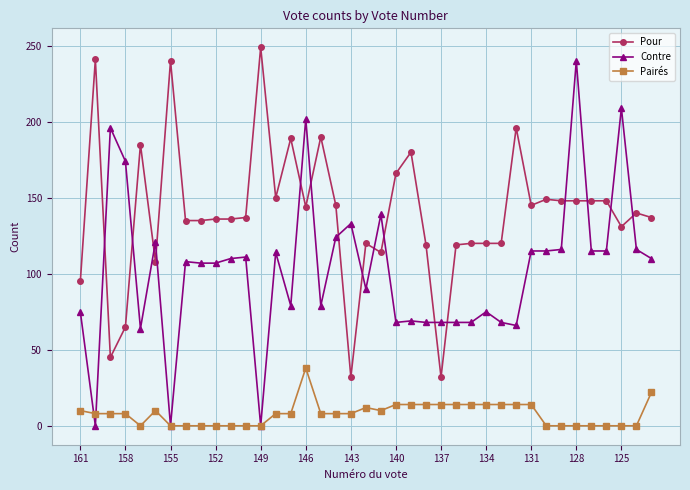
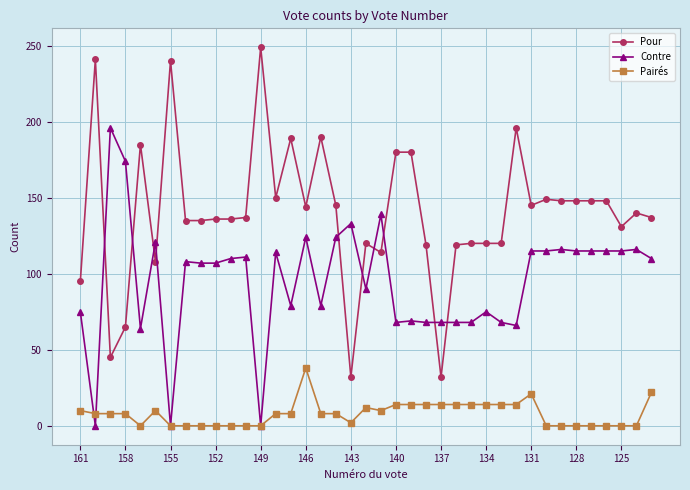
Contre, 146: 202 -> 124
Pairés, 143: 8 -> 2
Pour, 140: 166 -> 180
Pairés, 131: 14 -> 21
Contre, 128: 240 -> 115
Contre, 125: 209 -> 115
